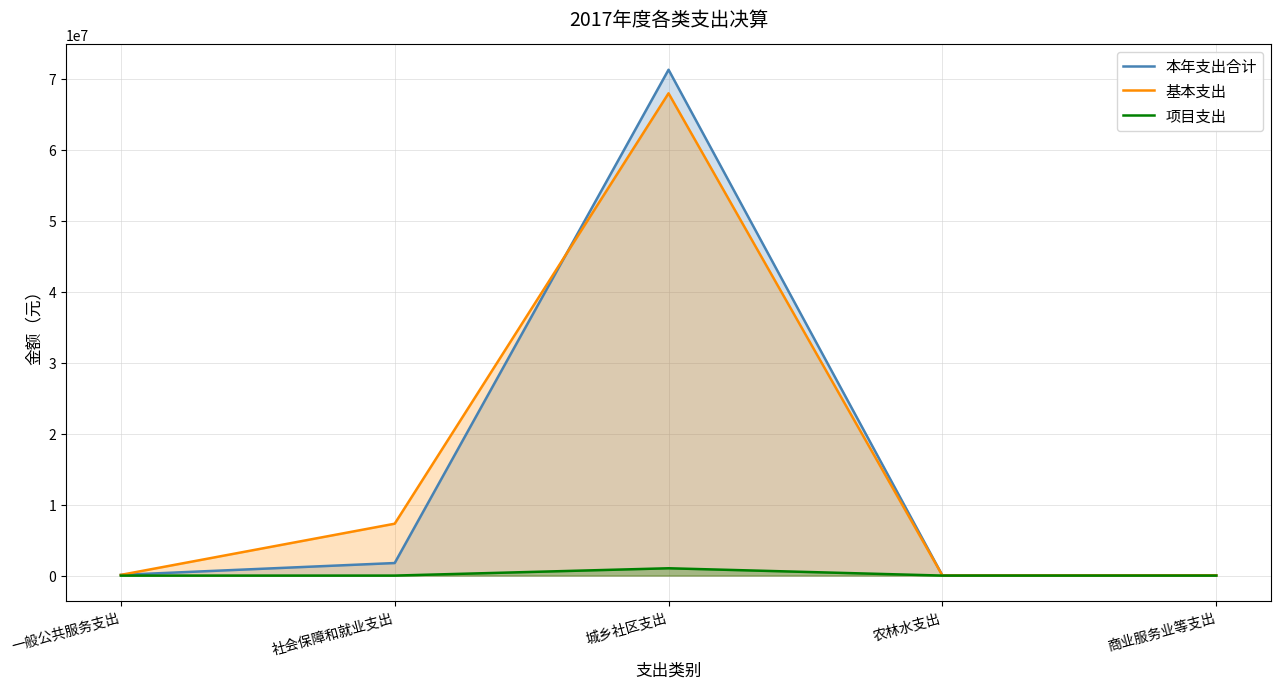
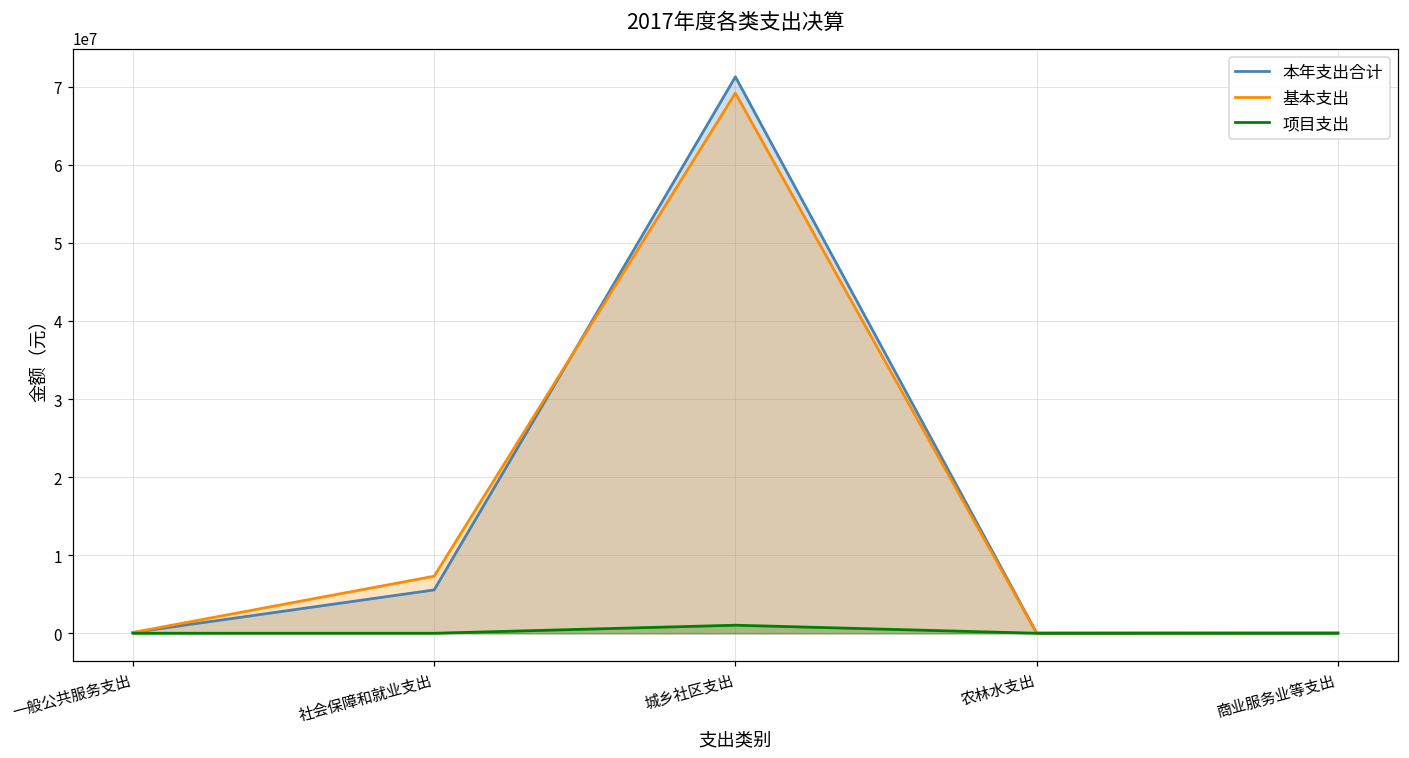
本年支出合计, 社会保障和就业支出: 2000000 -> 6000000
基本支出, 城乡社区支出: 68000000 -> 69000000
